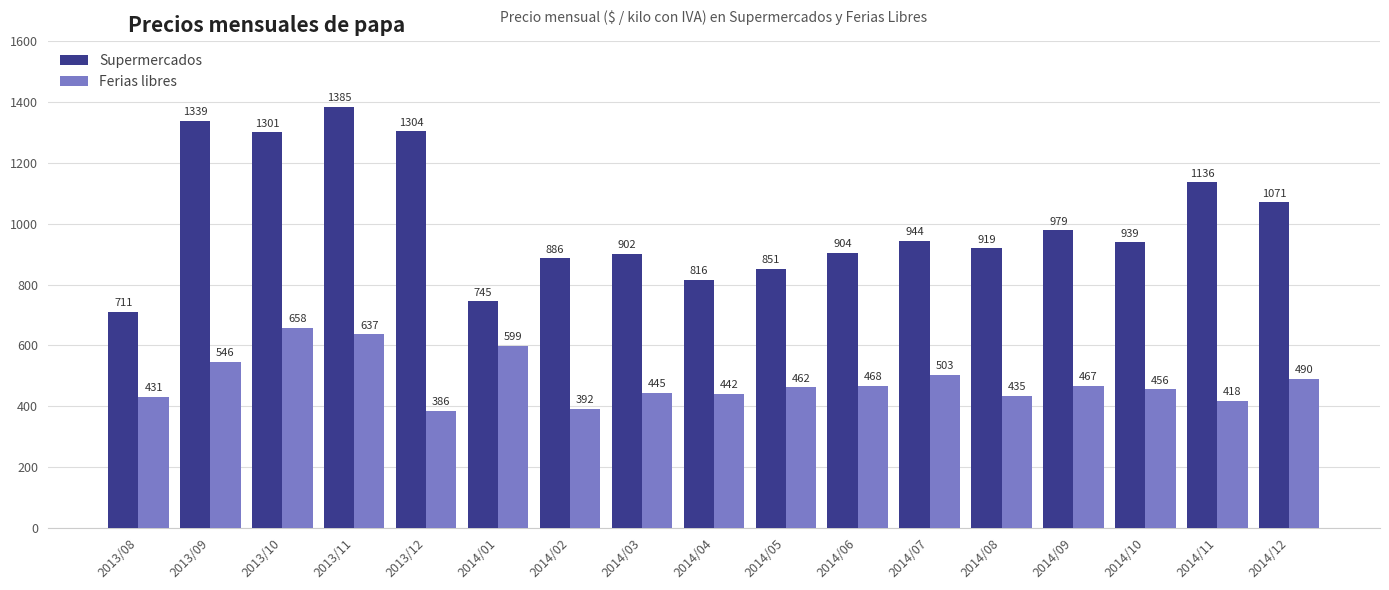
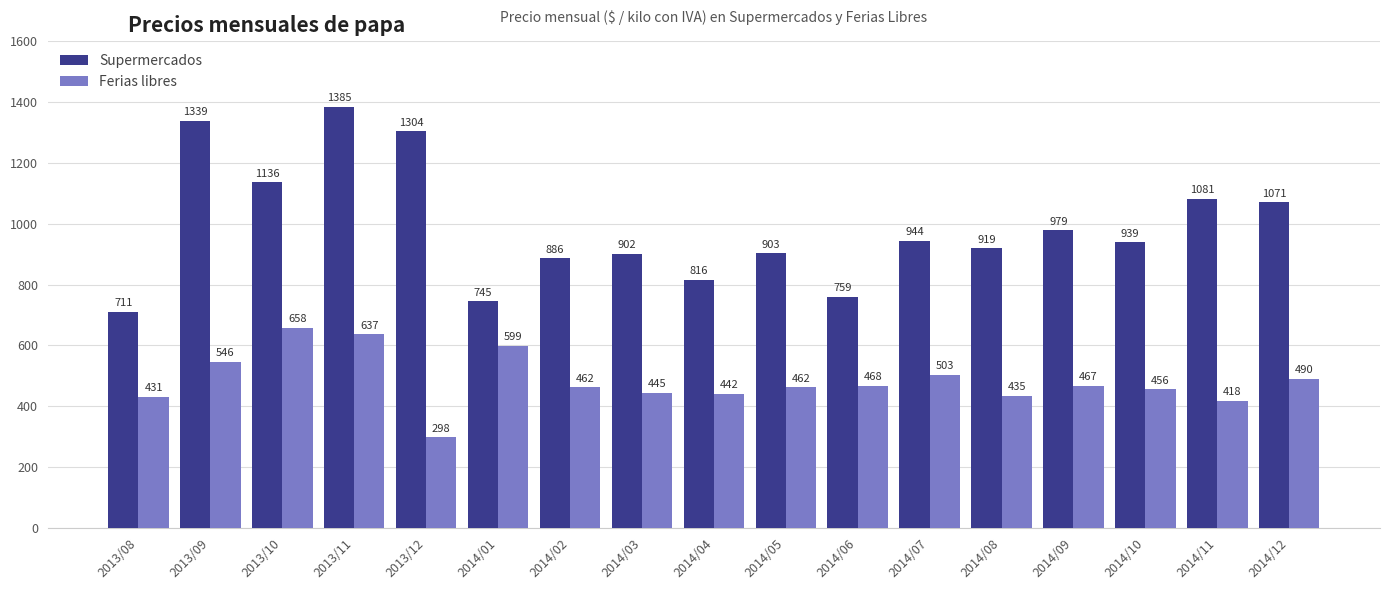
Supermercados, 2013/10: 1301 -> 1136
Ferias libres, 2013/12: 386 -> 298
Ferias libres, 2014/02: 392 -> 462
Supermercados, 2014/05: 851 -> 903
Supermercados, 2014/06: 904 -> 759
Supermercados, 2014/11: 1136 -> 1081
